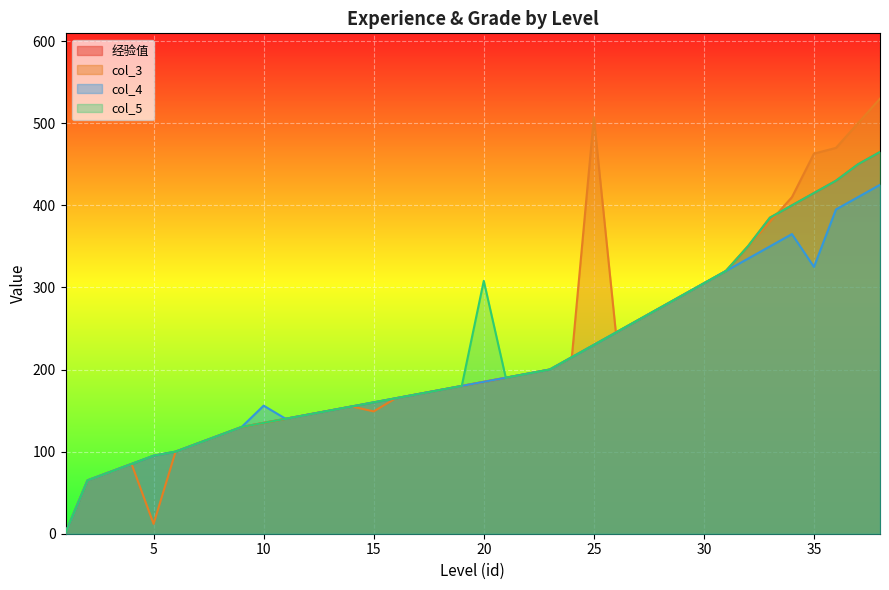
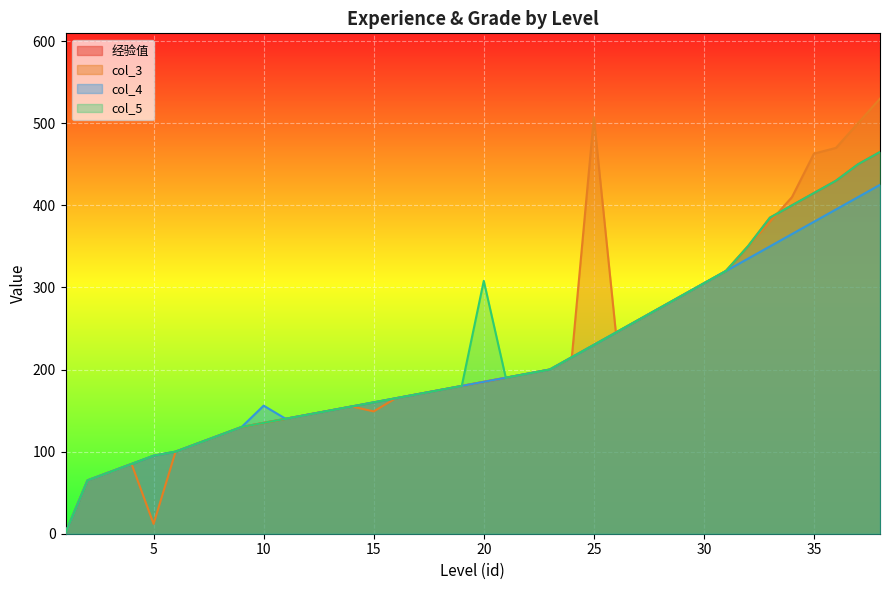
col_4, 35: 330 -> 380
